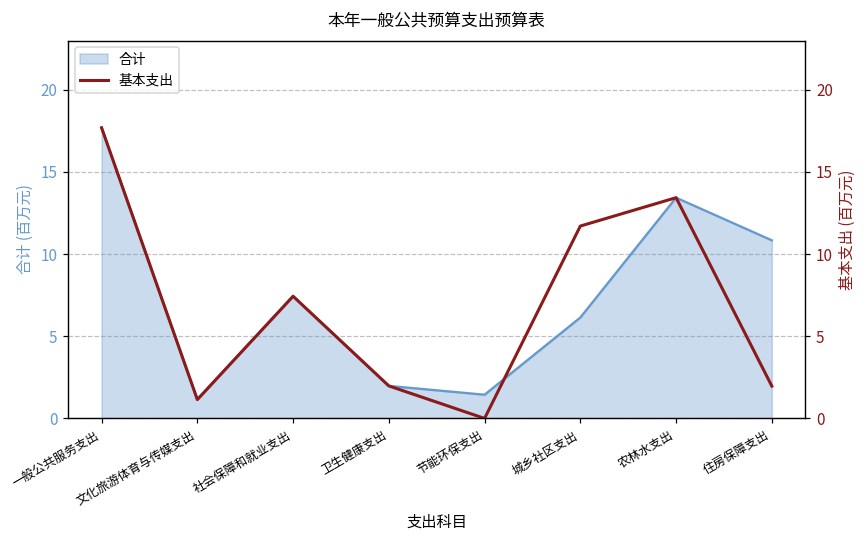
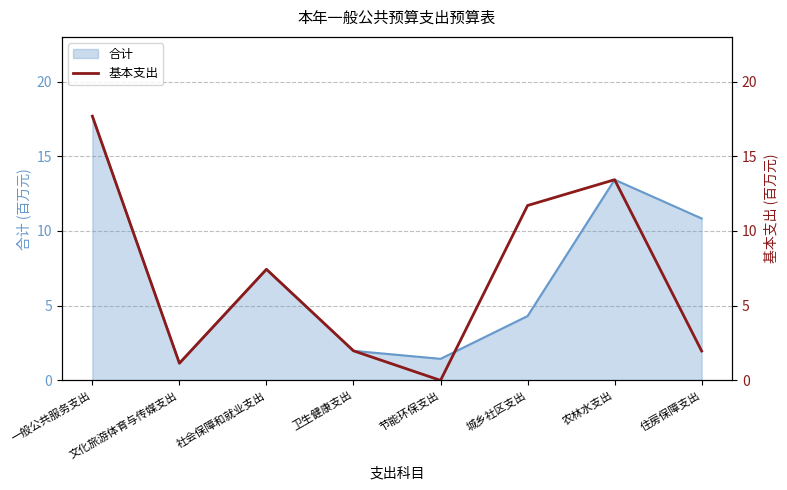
合计, 城乡社区支出: 6.1 -> 4.3
